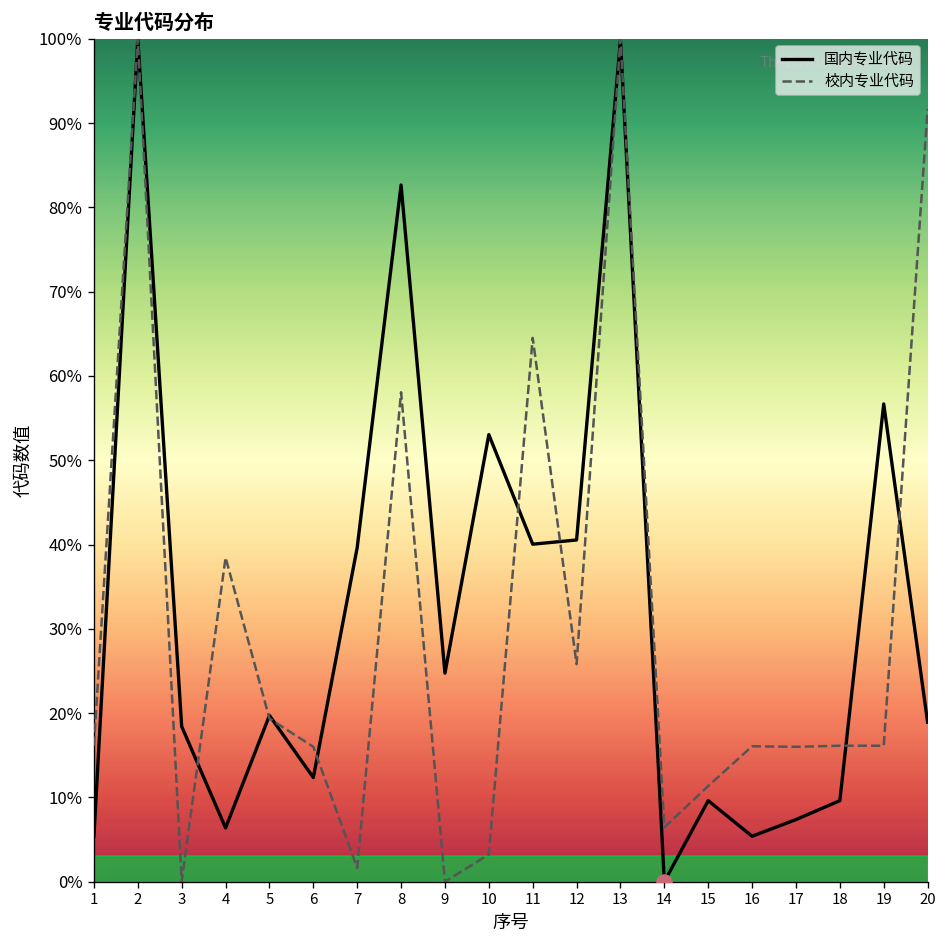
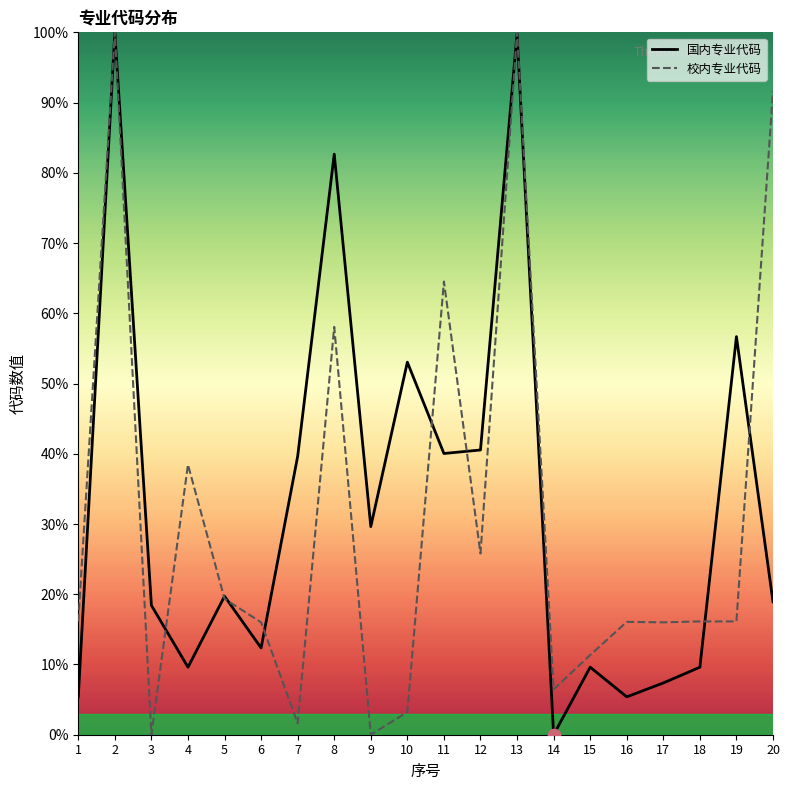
国内专业代码, 4: 6% -> 10%
国内专业代码, 9: 25% -> 30%
